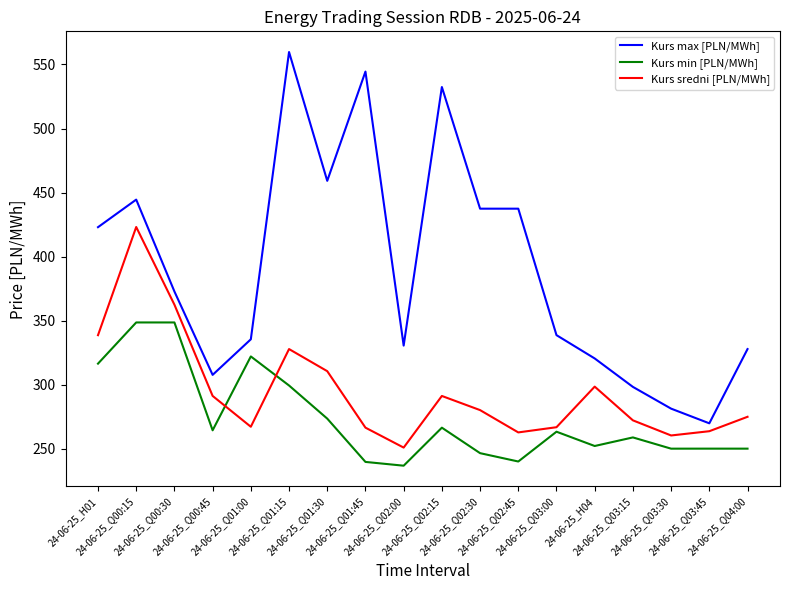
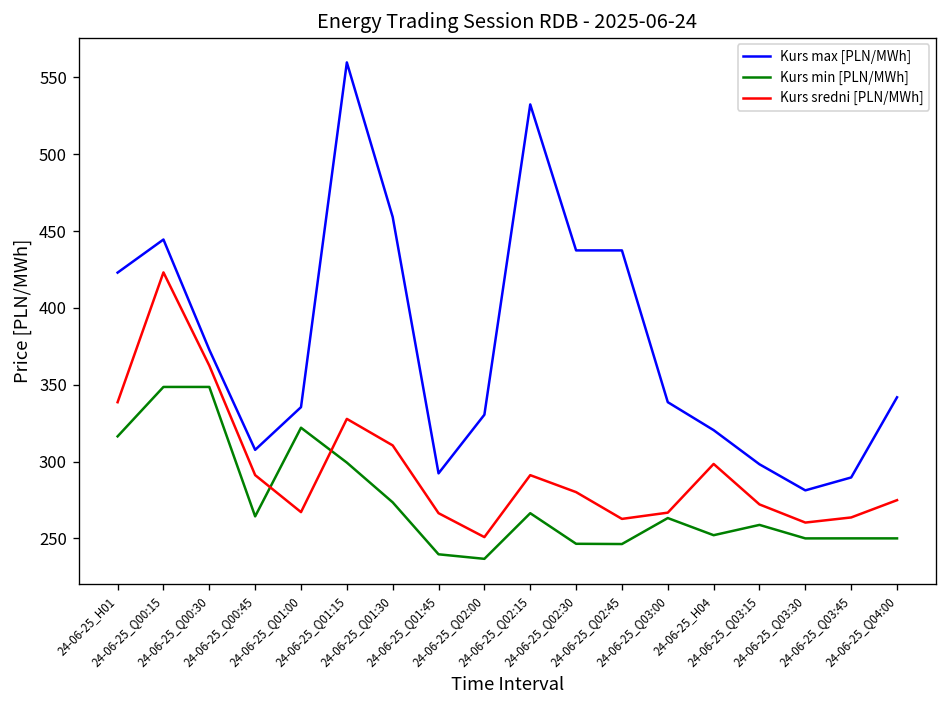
Kurs max [PLN/MWh], 24-06-25_Q01:45: 544 -> 292
Kurs min [PLN/MWh], 24-06-25_Q02:45: 240 -> 246
Kurs max [PLN/MWh], 24-06-25_Q03:45: 270 -> 290
Kurs max [PLN/MWh], 24-06-25_Q04:00: 328 -> 342
